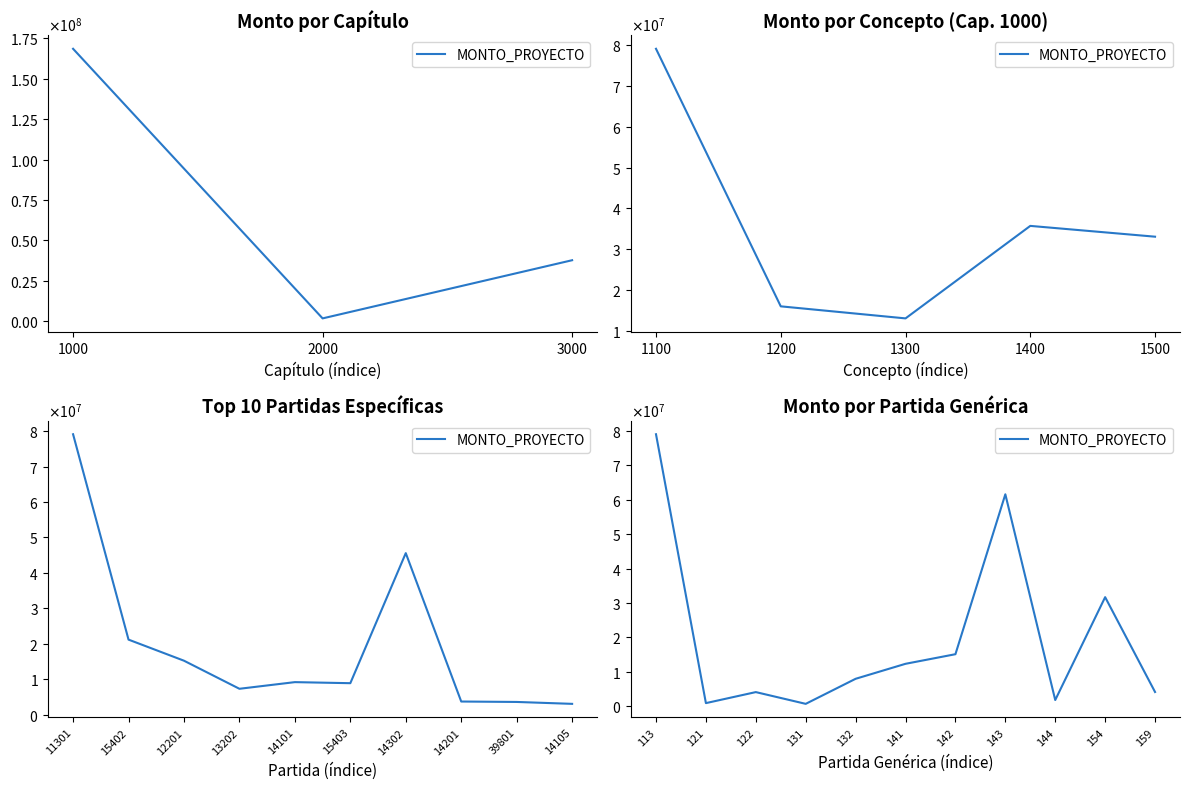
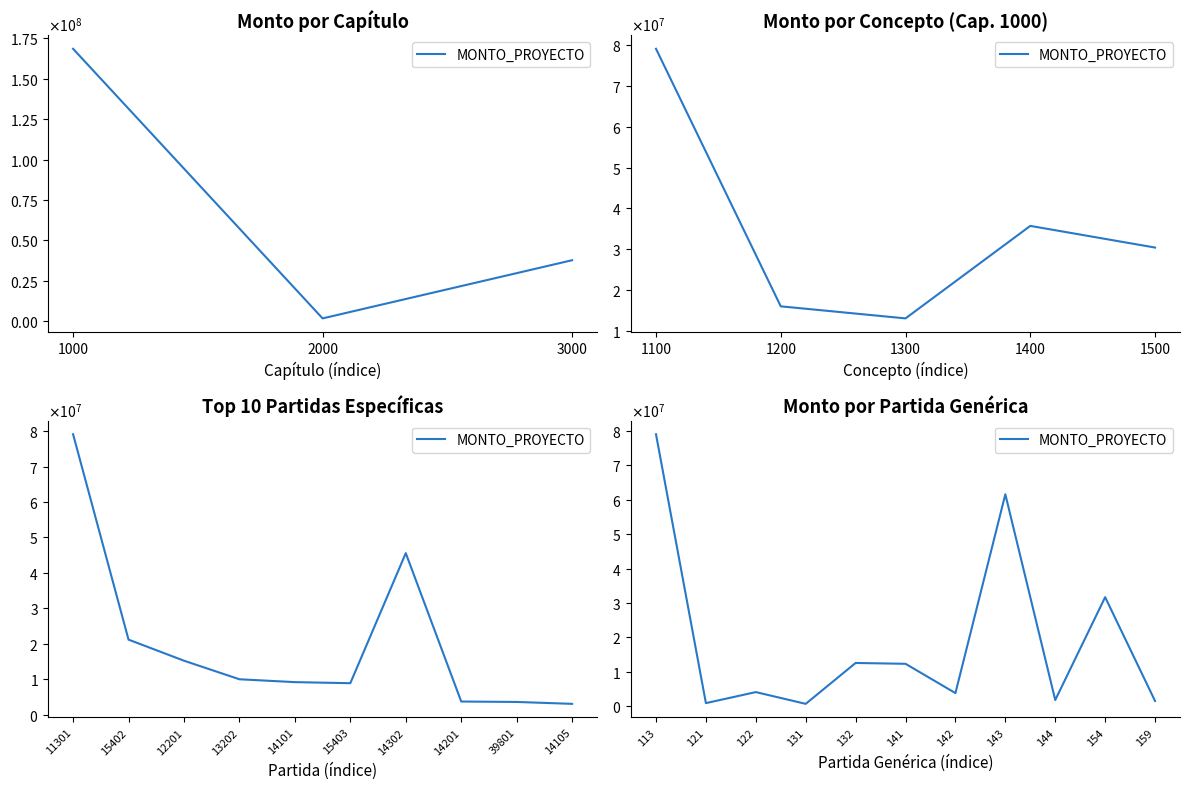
Monto por Concepto (Cap. 1000), 1500: 33000000 -> 30000000
Top 10 Partidas Específicas, 13202: 7000000 -> 10000000
Monto por Partida Genérica, 132: 8000000 -> 12000000
Monto por Partida Genérica, 142: 15000000 -> 4000000
Monto por Partida Genérica, 159: 4000000 -> 1000000
